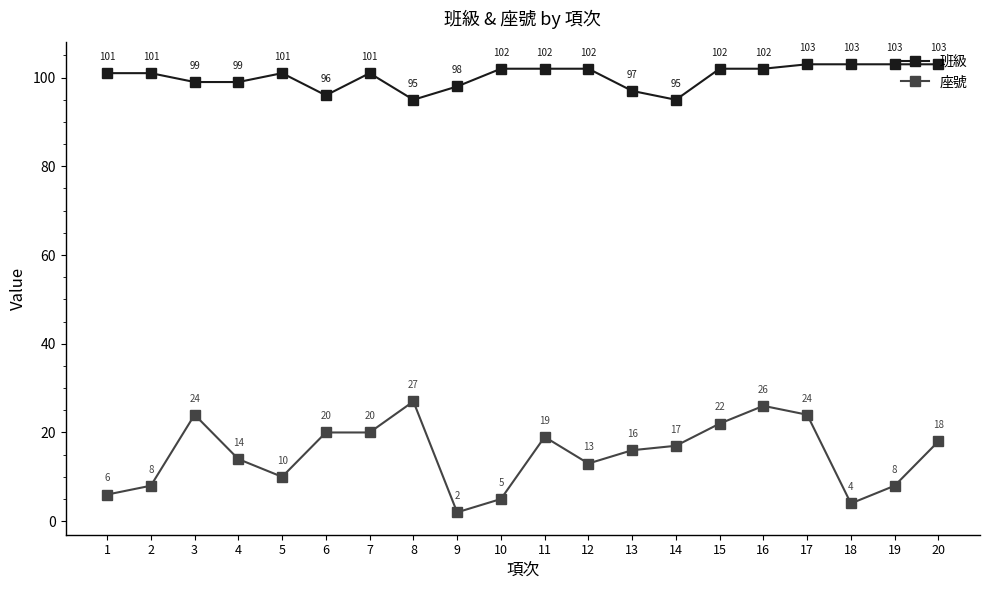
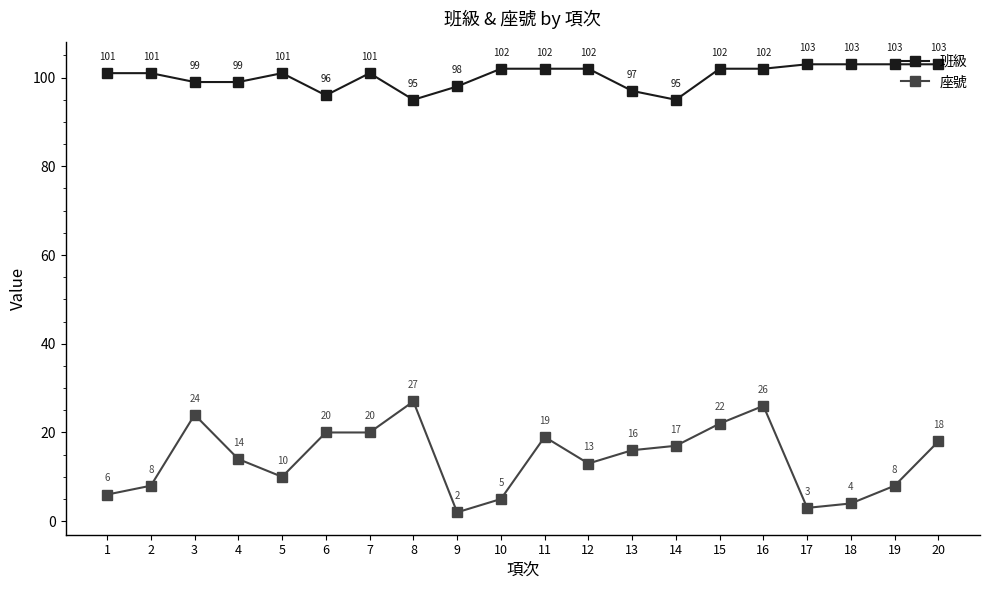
座號, 17: 24 -> 3
